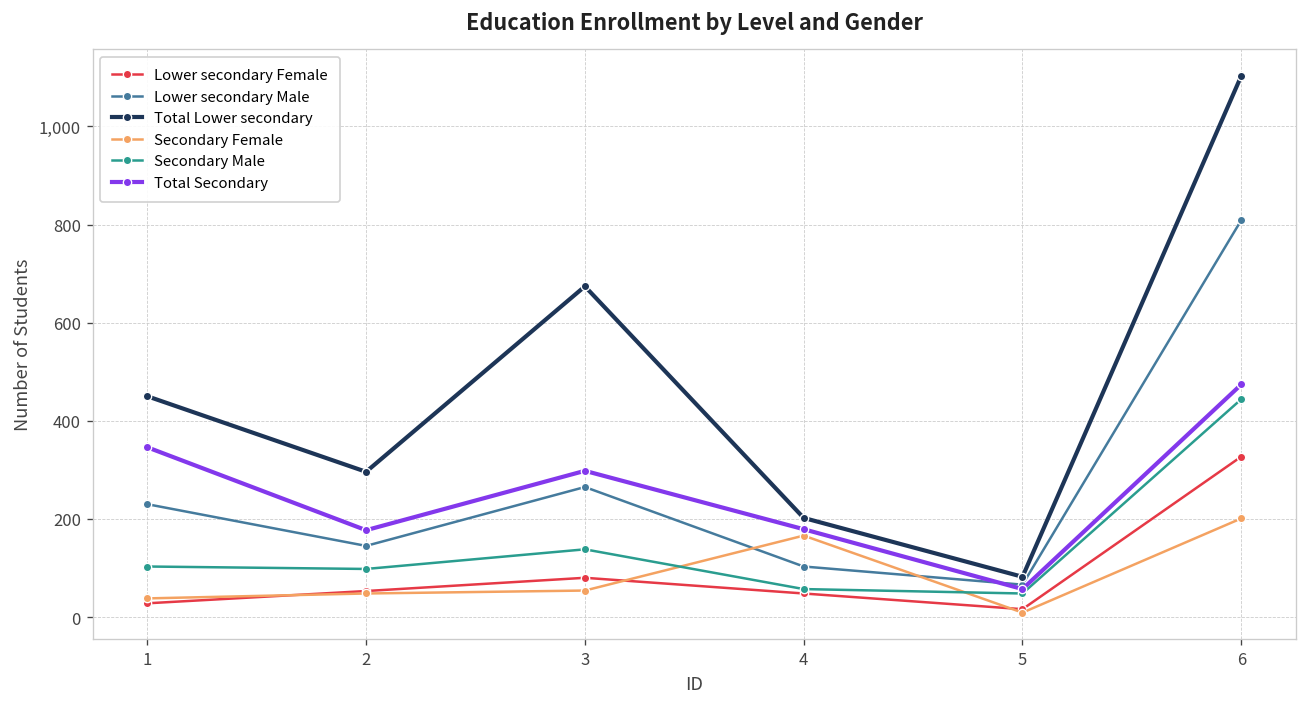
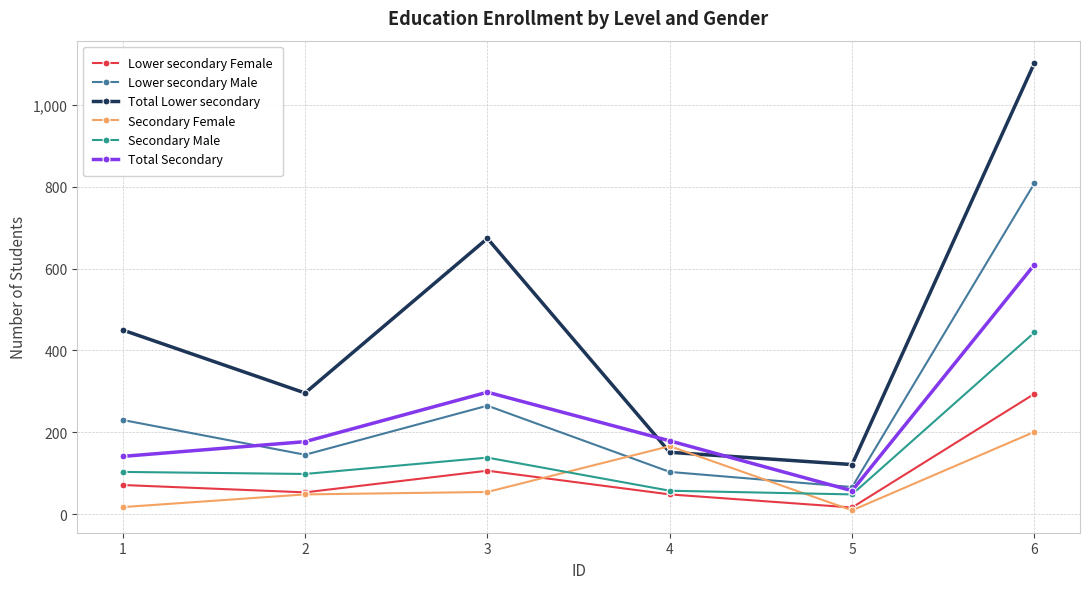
Lower secondary Female, 1: 30 -> 70
Secondary Female, 1: 40 -> 20
Total Secondary, 1: 350 -> 140
Lower secondary Female, 3: 80 -> 110
Total Lower secondary, 4: 200 -> 150
Total Lower secondary, 5: 80 -> 120
Lower secondary Female, 6: 330 -> 290
Total Secondary, 6: 470 -> 610
